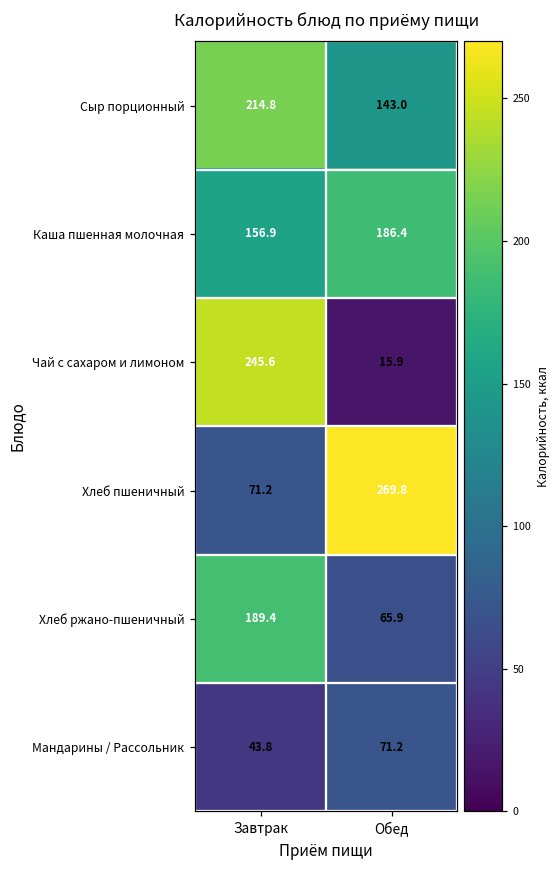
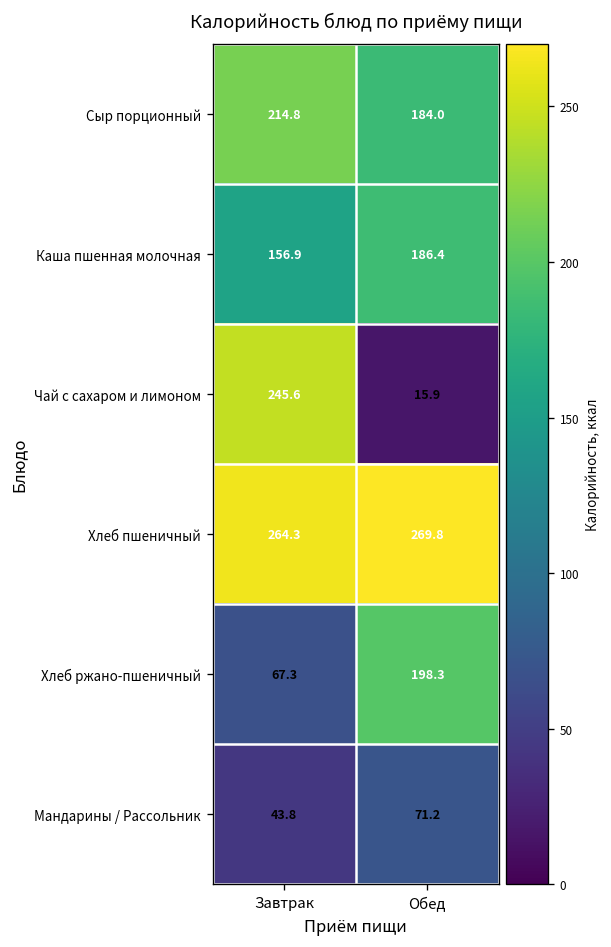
Сыр порционный, Обед: 143.0 -> 184.0
Хлеб пшеничный, Завтрак: 71.2 -> 264.3
Хлеб ржано-пшеничный, Завтрак: 189.4 -> 67.3
Хлеб ржано-пшеничный, Обед: 65.9 -> 198.3
